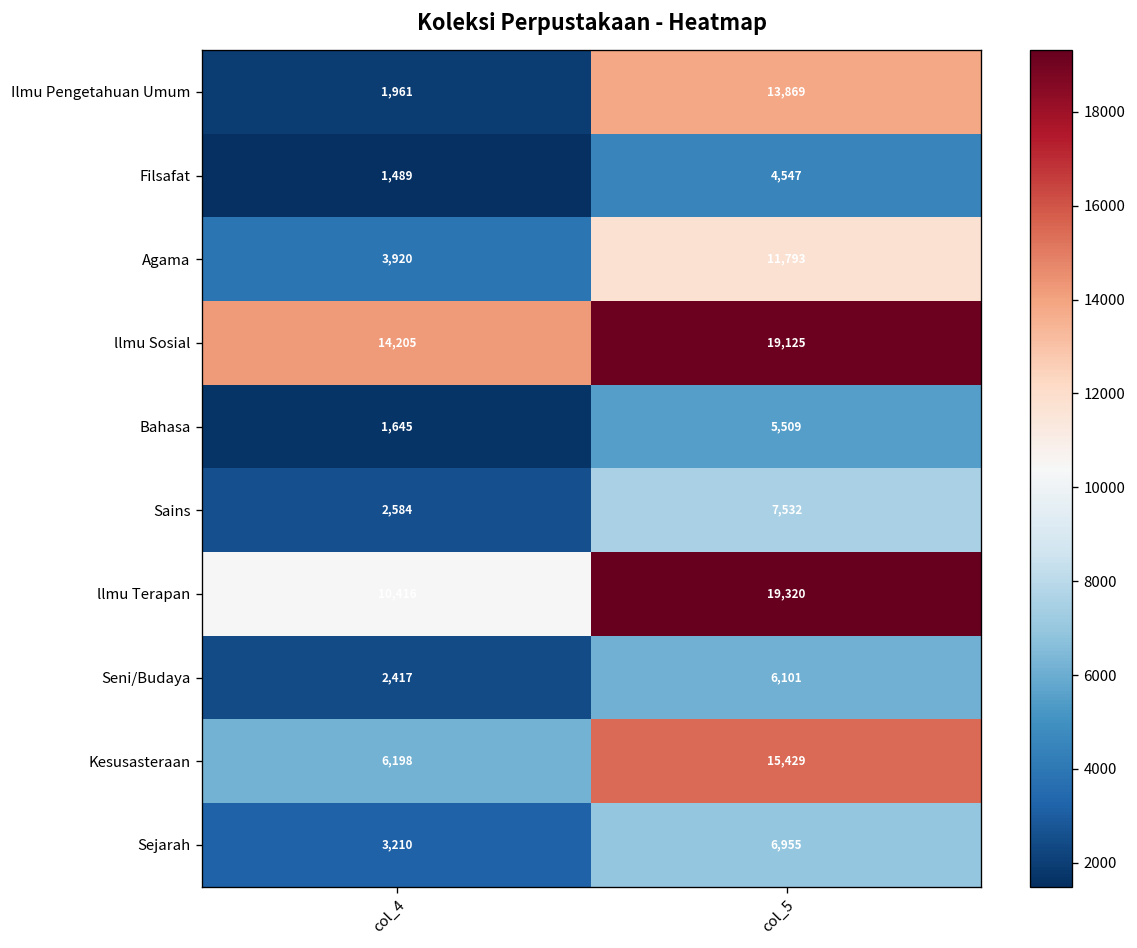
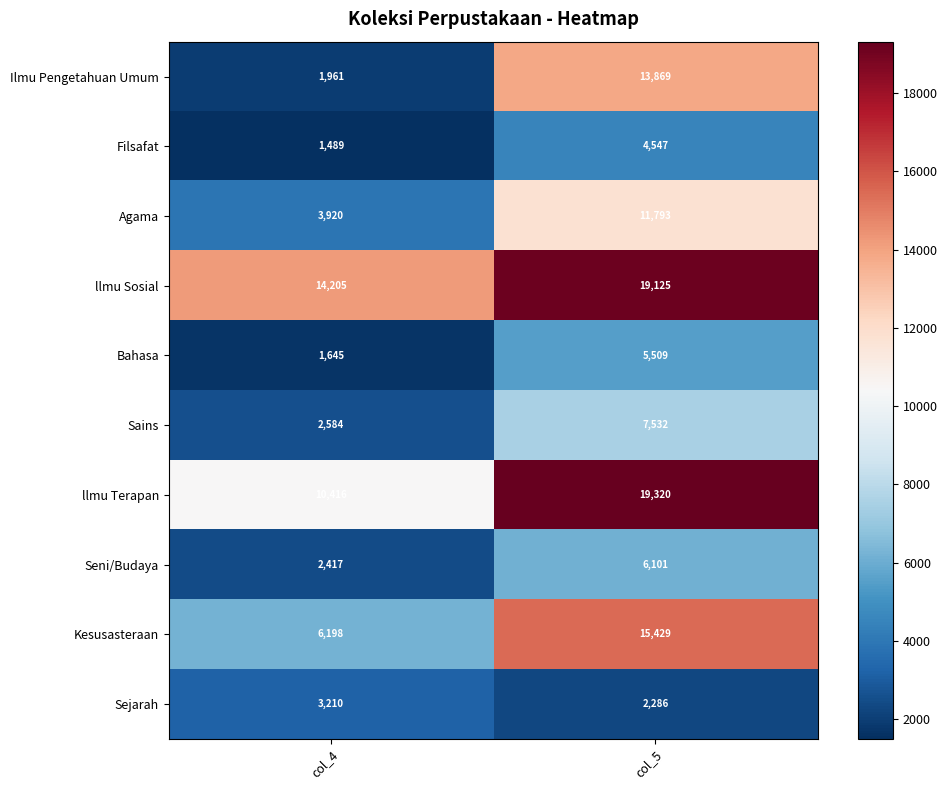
Sejarah, col_5: 6,955 -> 2,286
